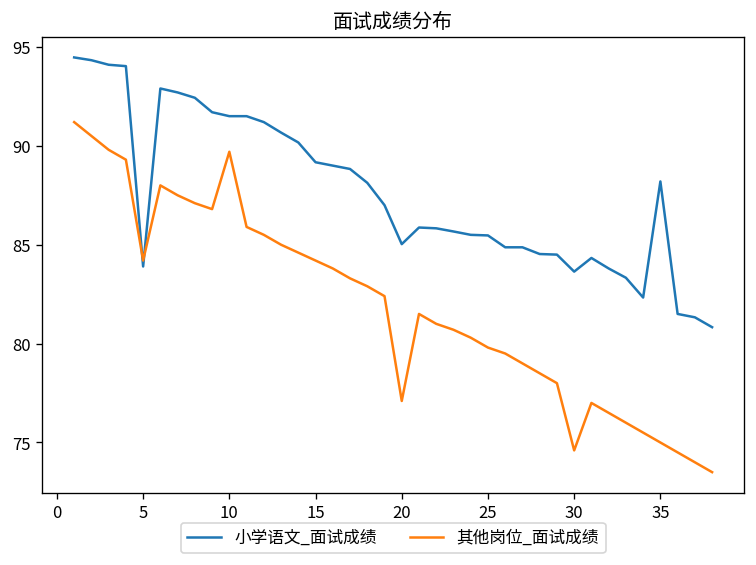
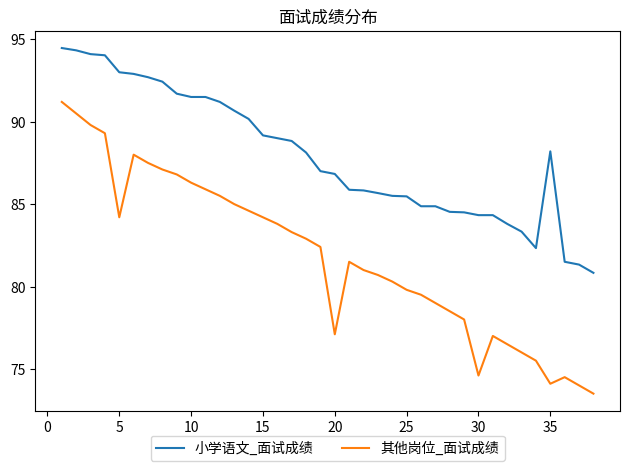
小学语文_面试成绩, 5: 83.9 -> 93.0
其他岗位_面试成绩, 10: 89.7 -> 86.3
小学语文_面试成绩, 20: 85.0 -> 86.8
小学语文_面试成绩, 30: 83.6 -> 84.3
其他岗位_面试成绩, 35: 75.0 -> 74.1
